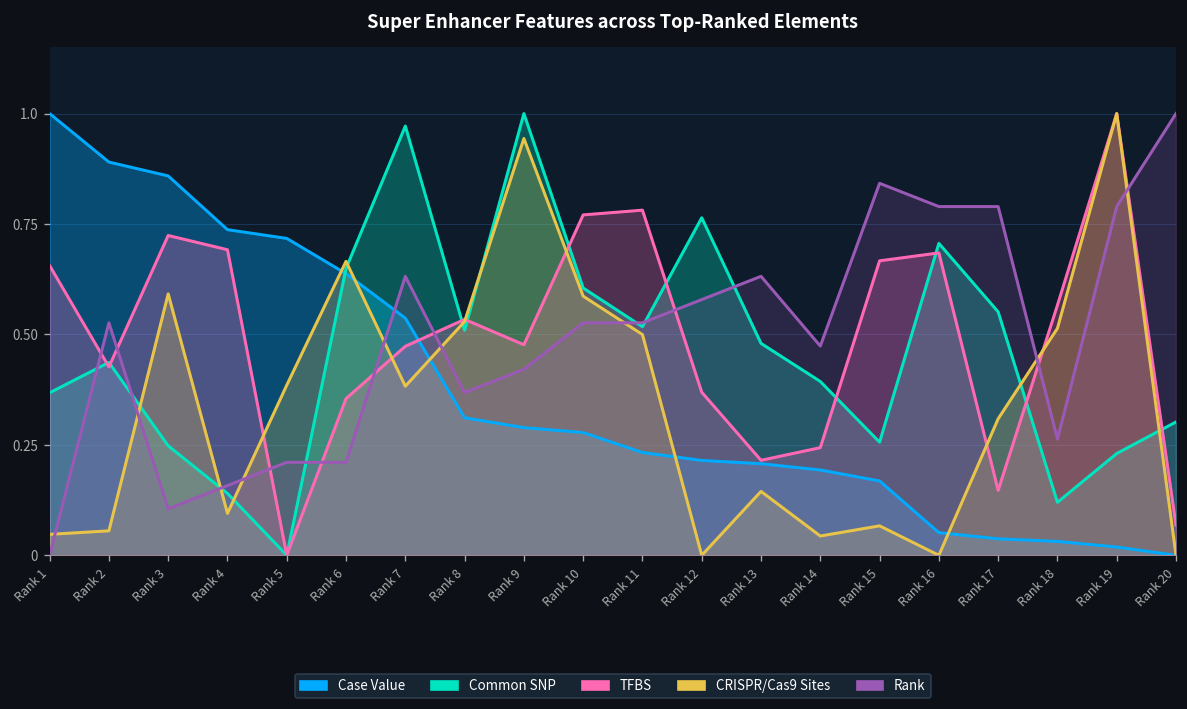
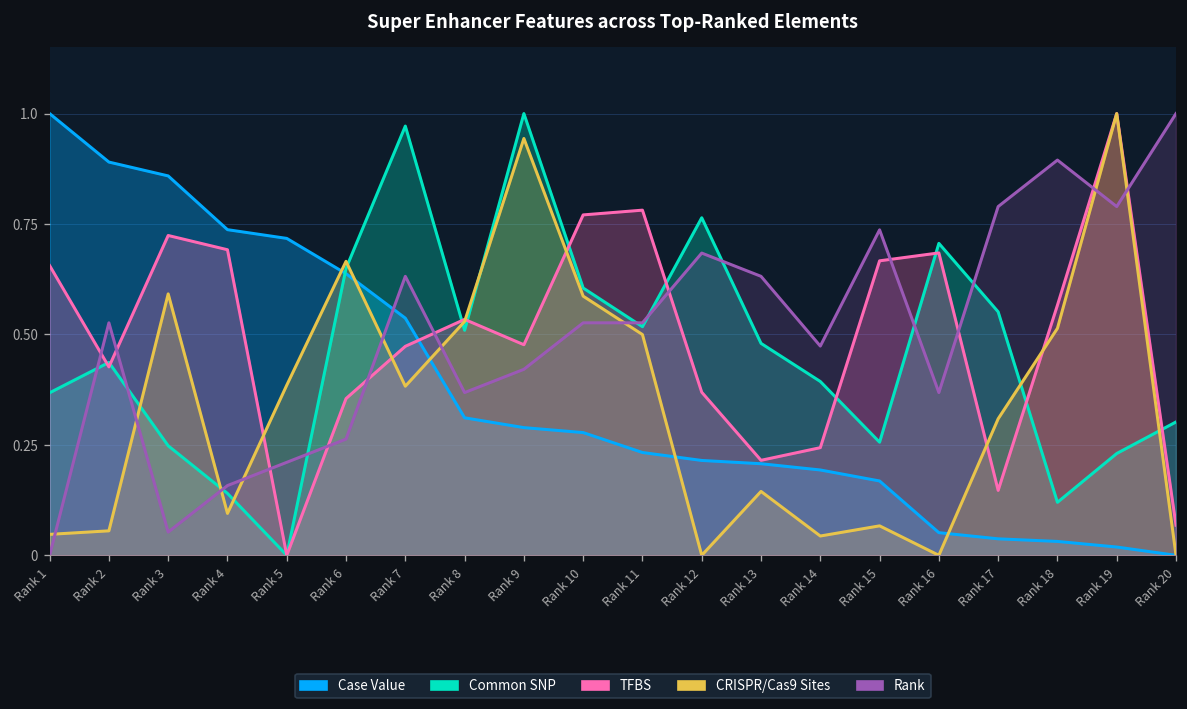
Rank, Rank 3: 0.11 -> 0.05
Rank, Rank 6: 0.21 -> 0.26
Rank, Rank 12: 0.58 -> 0.68
Rank, Rank 15: 0.84 -> 0.74
Rank, Rank 16: 0.79 -> 0.37
Rank, Rank 18: 0.26 -> 0.89
